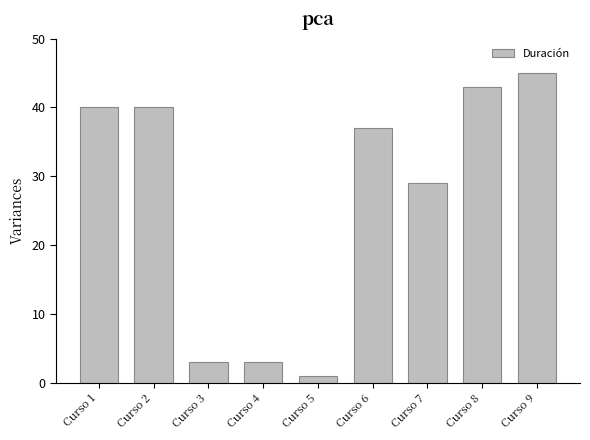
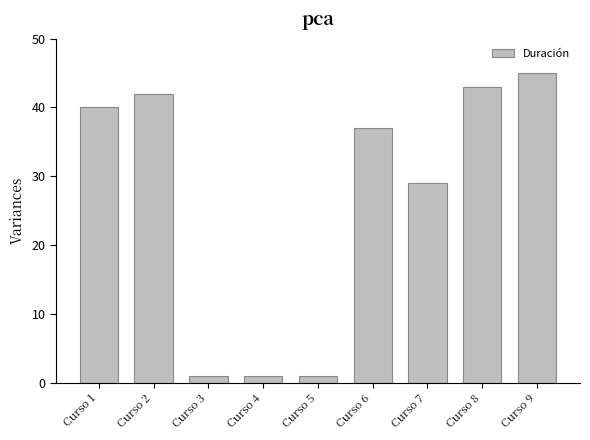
Curso 2: 40 -> 42
Curso 3: 3 -> 1
Curso 4: 3 -> 1
